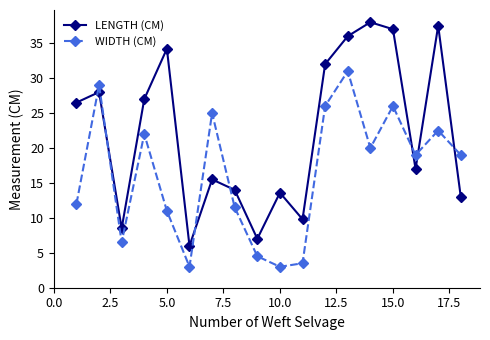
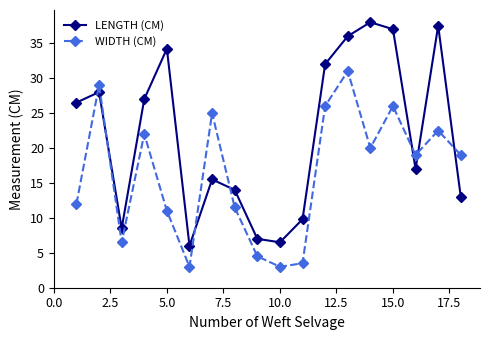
LENGTH (CM), 10.0: 14 -> 7
